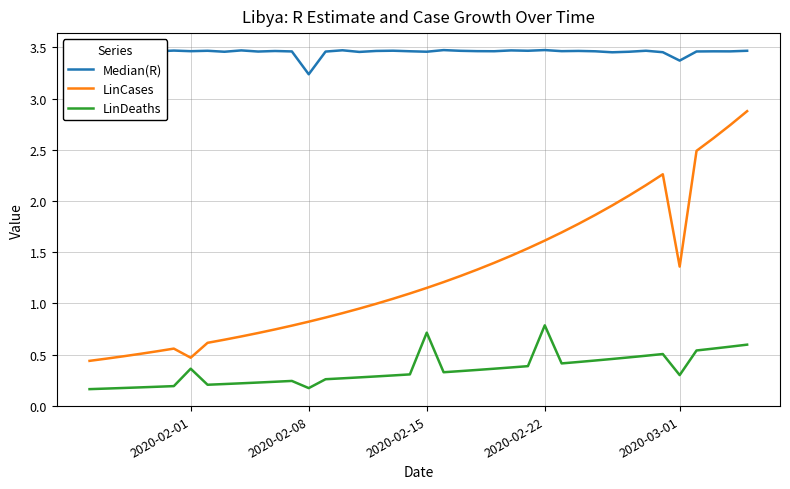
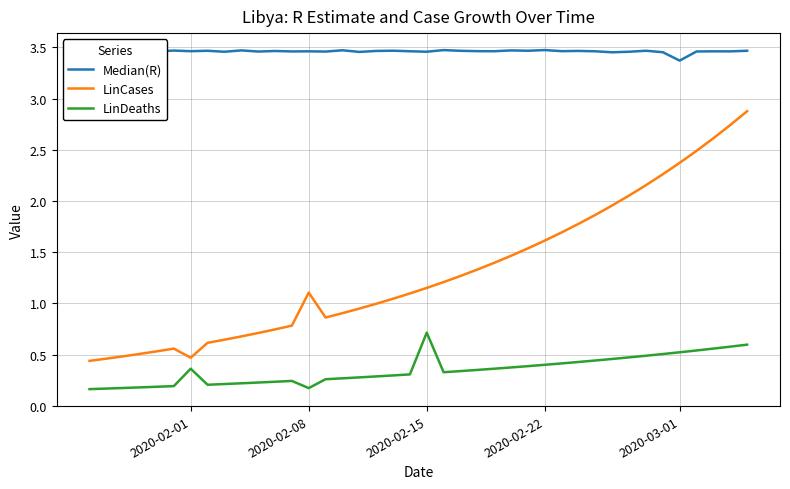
Median(R), 2020-02-08: 3.24 -> 3.46
LinCases, 2020-02-08: 0.82 -> 1.11
LinDeaths, 2020-02-22: 0.79 -> 0.40
LinCases, 2020-03-01: 1.36 -> 2.37
LinDeaths, 2020-03-01: 0.30 -> 0.52
